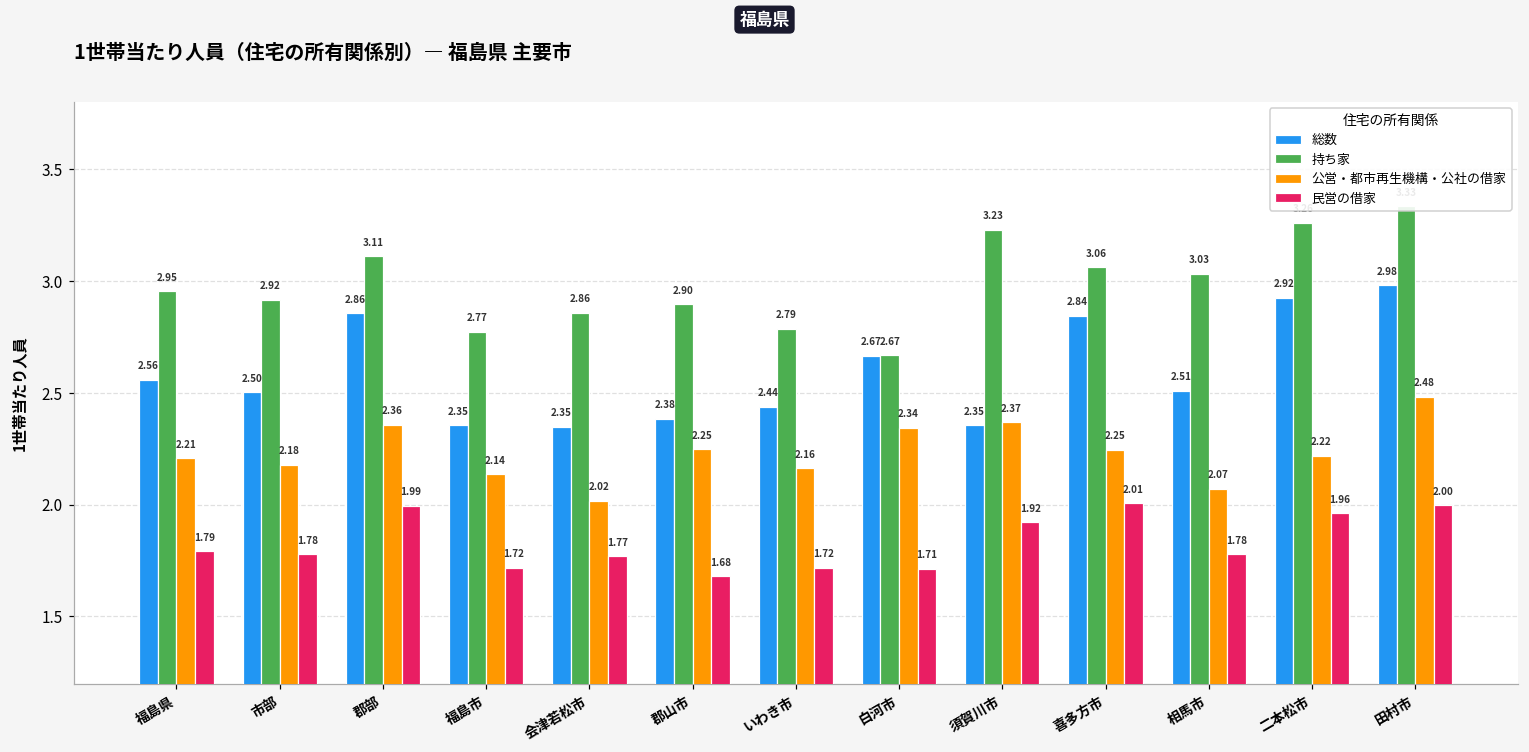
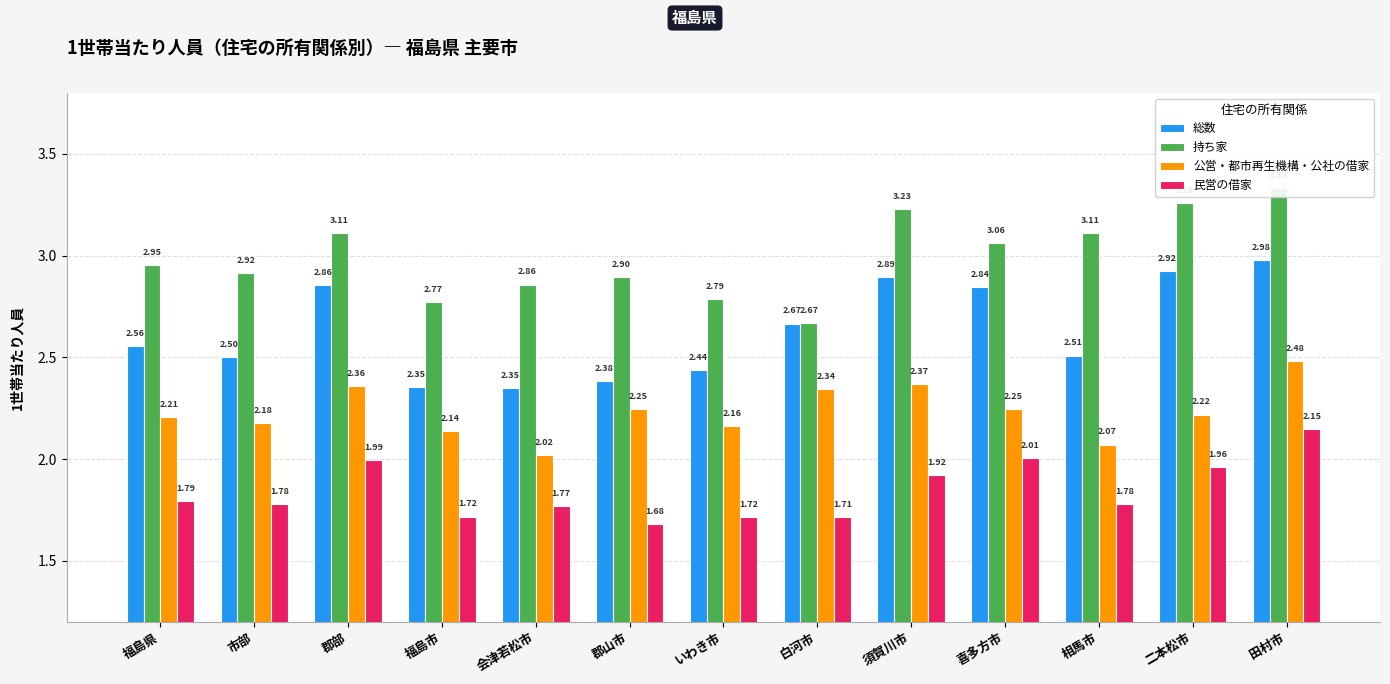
総数, 須賀川市: 2.35 -> 2.89
持ち家, 相馬市: 3.03 -> 3.11
民営の借家, 田村市: 2.00 -> 2.15
